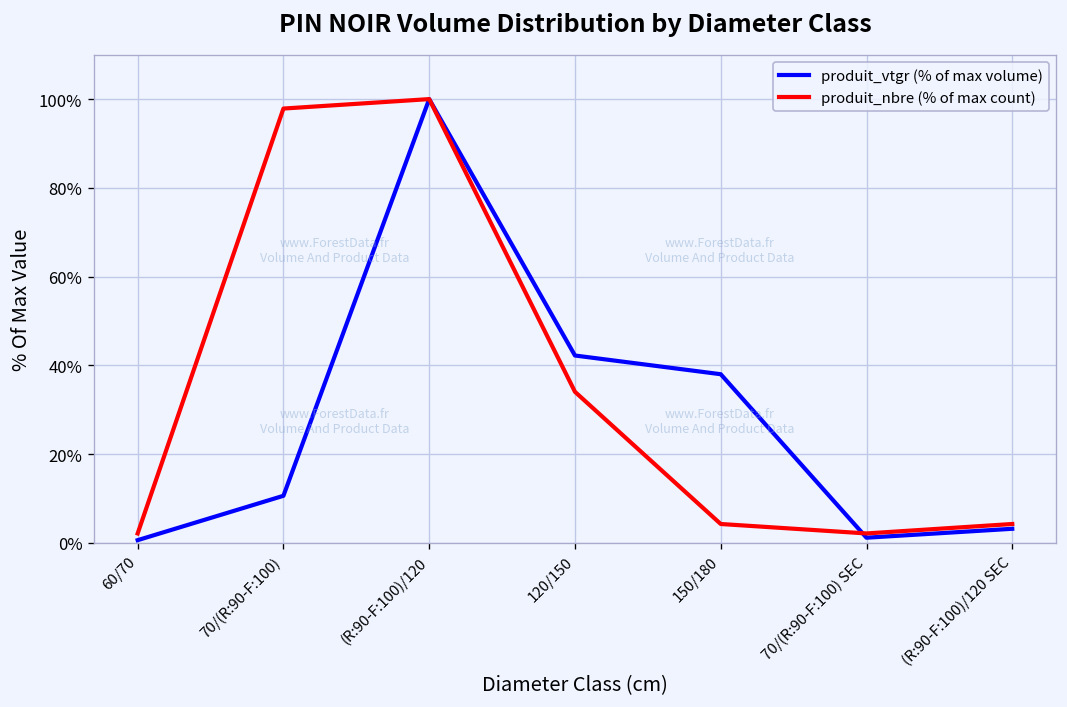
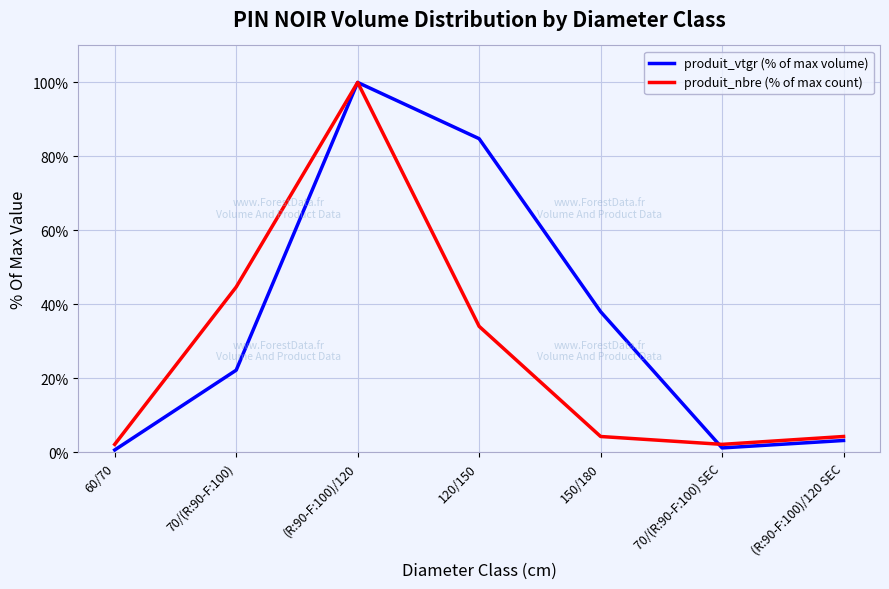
produit_vtgr (% of max volume), 70/(R:90-F:100): 11% -> 22%
produit_nbre (% of max count), 70/(R:90-F:100): 98% -> 45%
produit_vtgr (% of max volume), 120/150: 42% -> 85%
